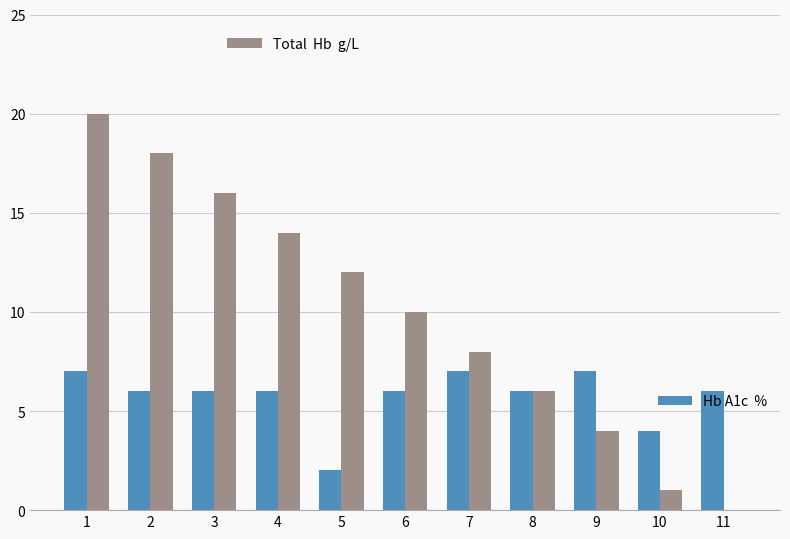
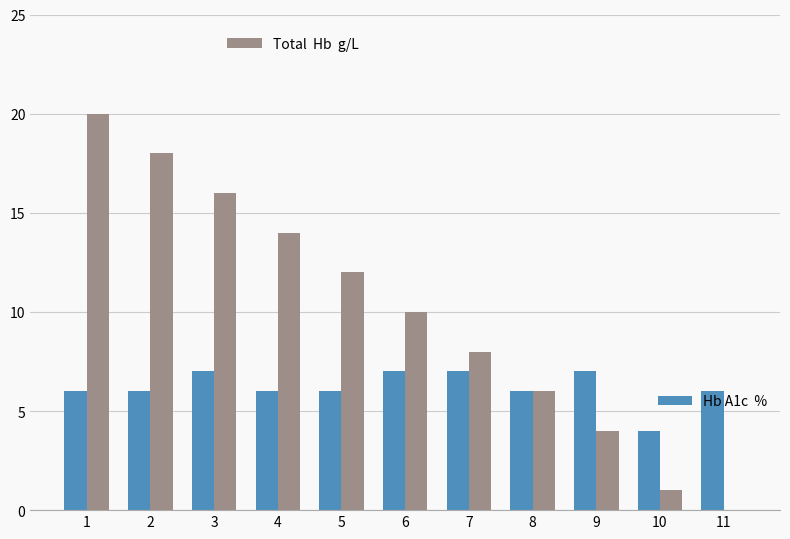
Hb A1c %, 1: 7 -> 6
Hb A1c %, 3: 6 -> 7
Hb A1c %, 5: 2 -> 6
Hb A1c %, 6: 6 -> 7
